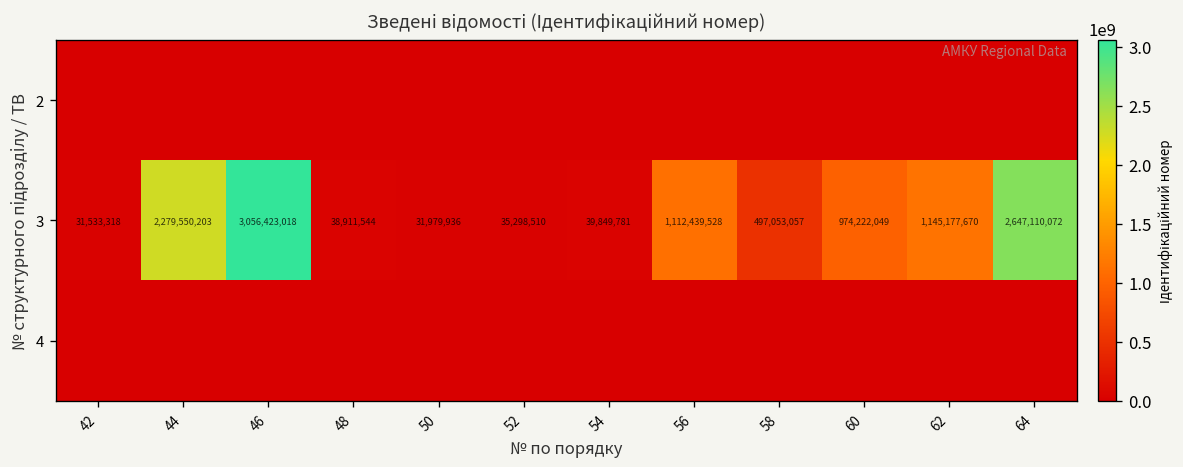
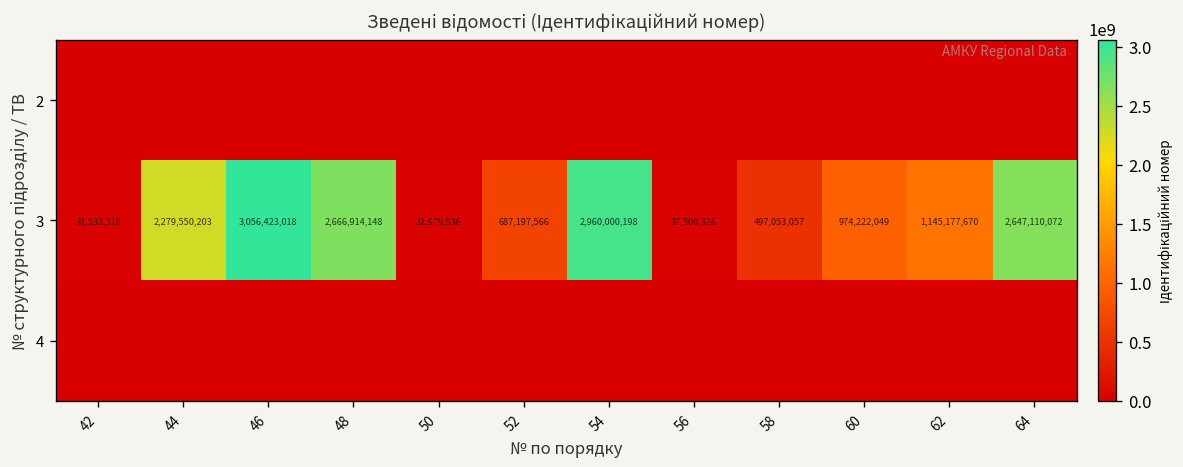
3, 48: 38,911,544 -> 2,666,914,148
3, 52: 35,298,510 -> 687,197,566
3, 54: 39,849,781 -> 2,960,000,198
3, 56: 1,112,439,528 -> 37,300,326
